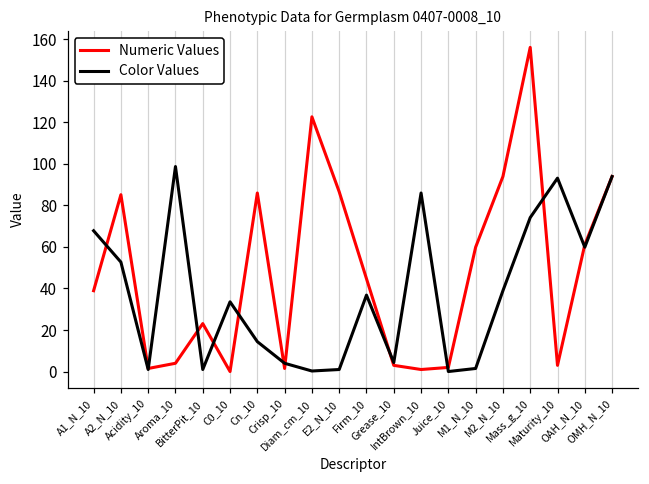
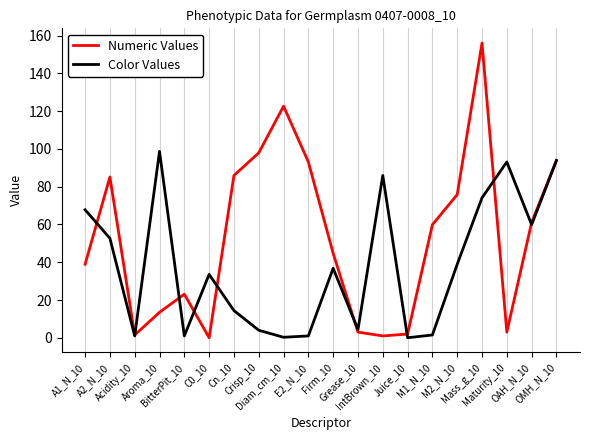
Numeric Values, Aroma_10: 4 -> 14
Numeric Values, Crisp_10: 2 -> 98
Numeric Values, E2_N_10: 87 -> 93
Numeric Values, M2_N_10: 94 -> 76
